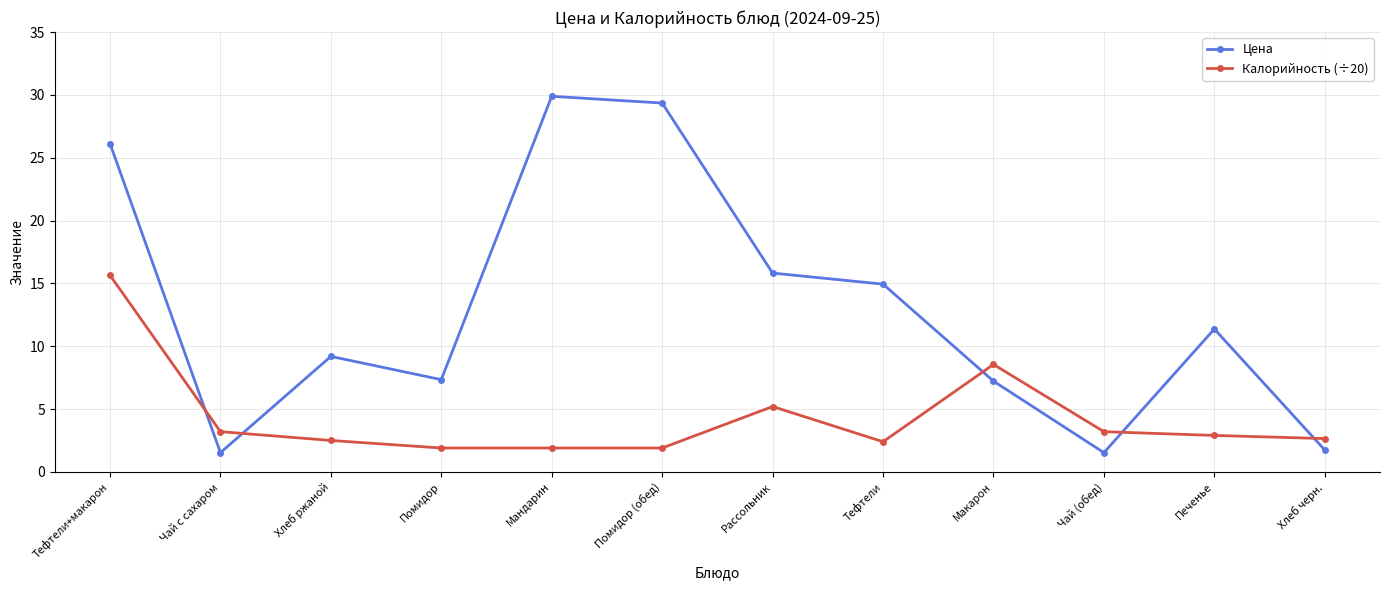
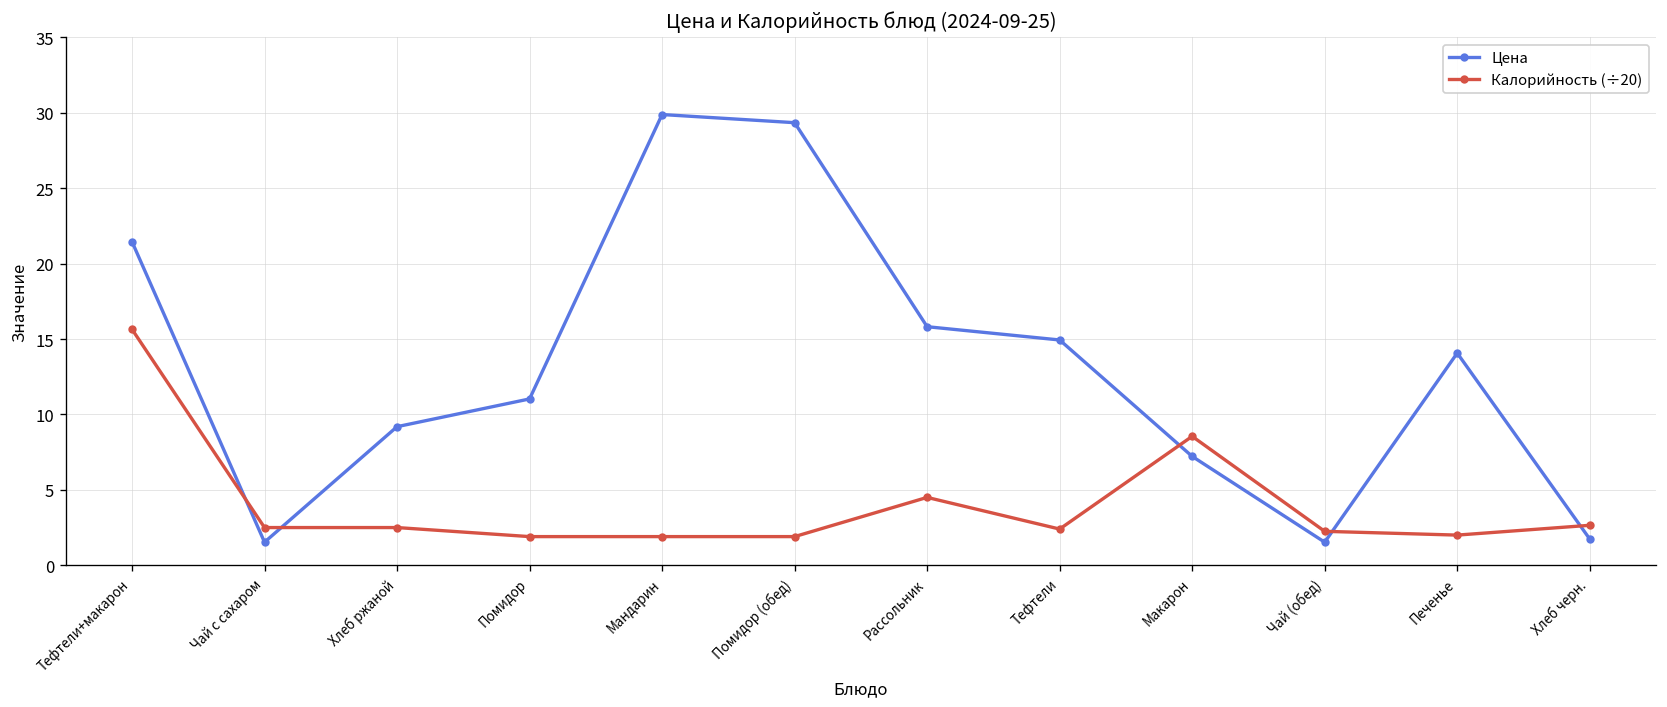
Цена, Тефтели+макарон: 26.1 -> 21.5
Калорийность (÷20), Чай с сахаром: 3.2 -> 2.5
Цена, Помидор: 7.3 -> 11.0
Калорийность (÷20), Рассольник: 5.2 -> 4.5
Калорийность (÷20), Чай (обед): 3.2 -> 2.3
Цена, Печенье: 11.4 -> 14.1
Калорийность (÷20), Печенье: 2.9 -> 2.0
